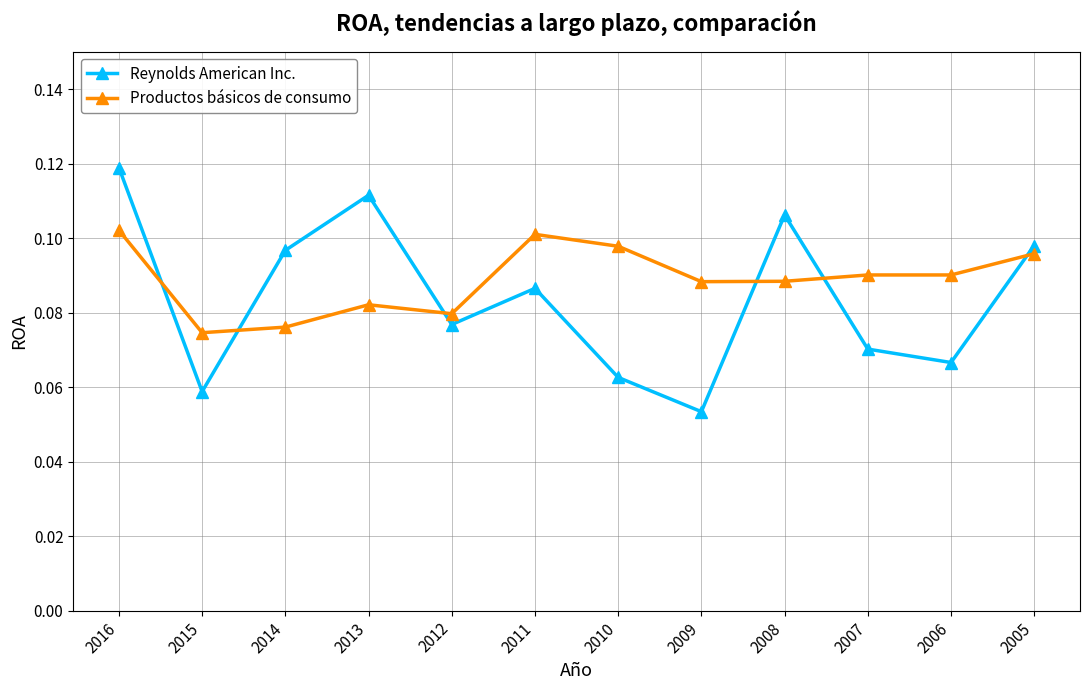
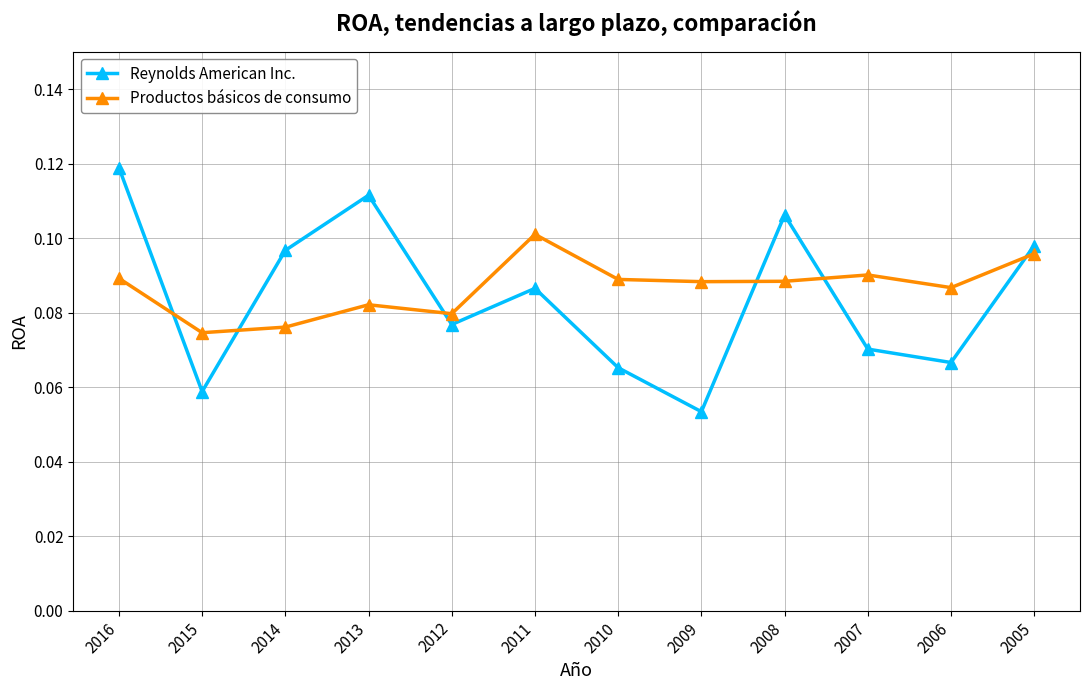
Productos básicos de consumo, 2016: 0.102 -> 0.089
Reynolds American Inc., 2010: 0.063 -> 0.065
Productos básicos de consumo, 2010: 0.098 -> 0.089
Productos básicos de consumo, 2006: 0.090 -> 0.087
